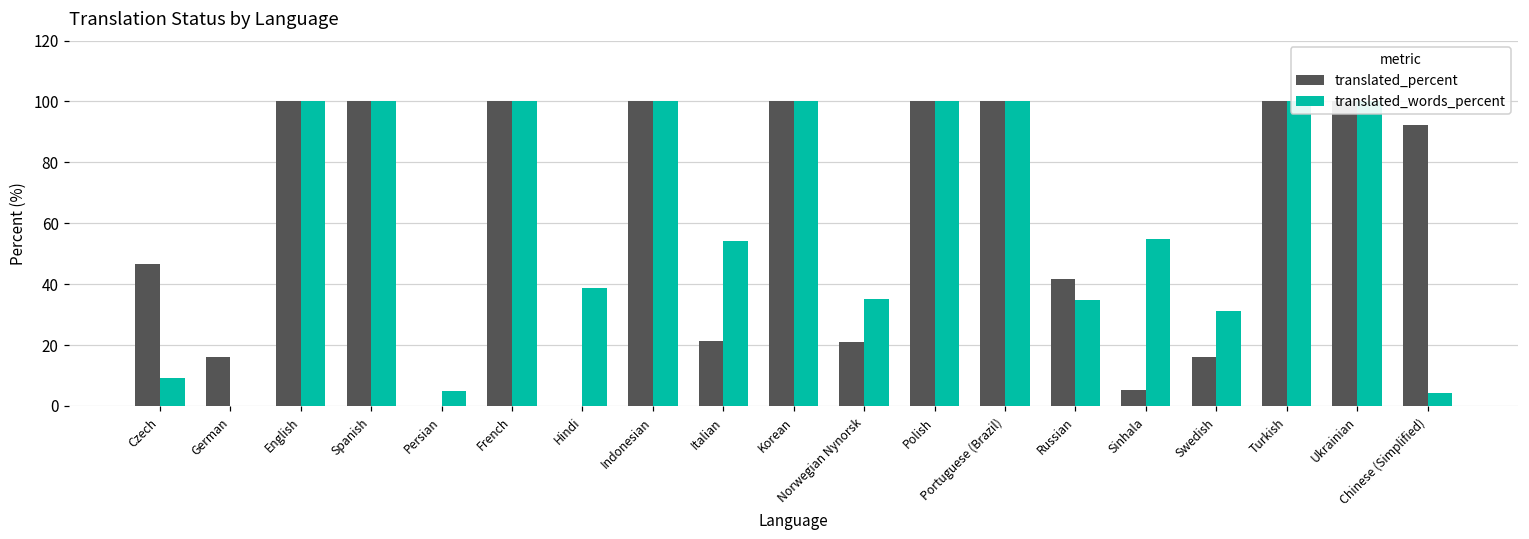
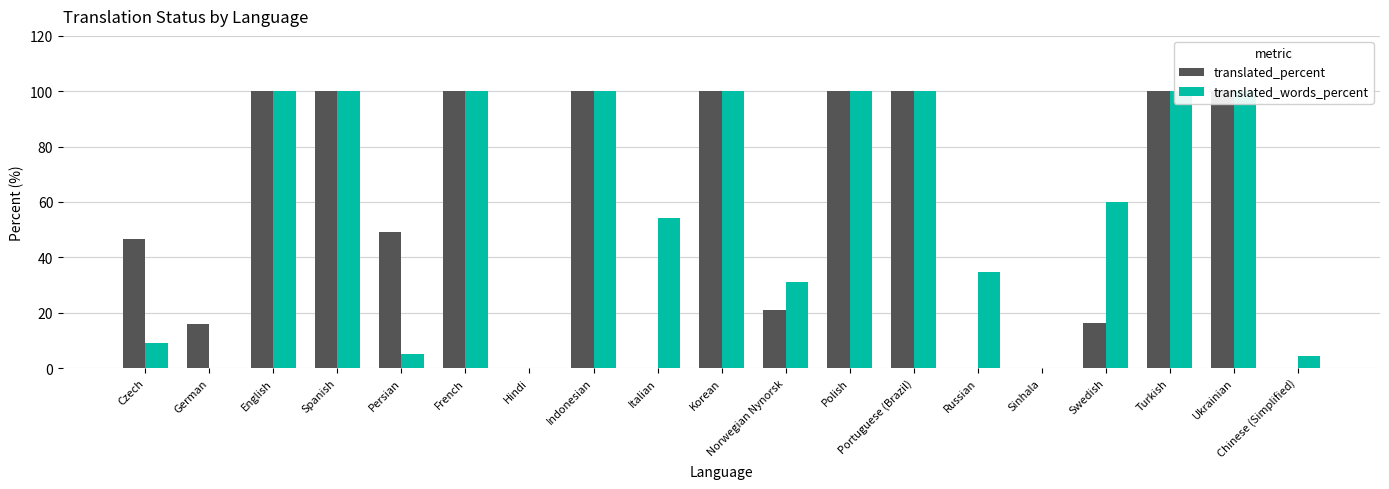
translated_percent, Persian: 0 -> 49
translated_words_percent, Hindi: 39 -> 0
translated_percent, Italian: 21 -> 0
translated_words_percent, Norwegian Nynorsk: 35 -> 31
translated_percent, Russian: 42 -> 0
translated_percent, Sinhala: 5 -> 0
translated_words_percent, Sinhala: 55 -> 0
translated_words_percent, Swedish: 31 -> 60
translated_percent, Chinese (Simplified): 92 -> 0
